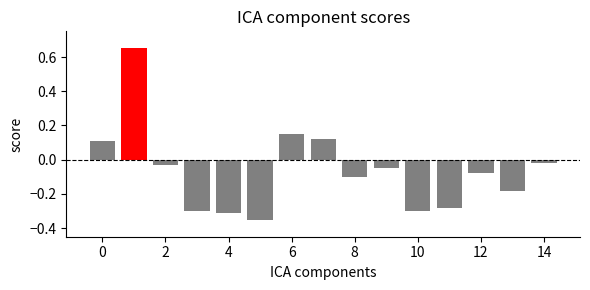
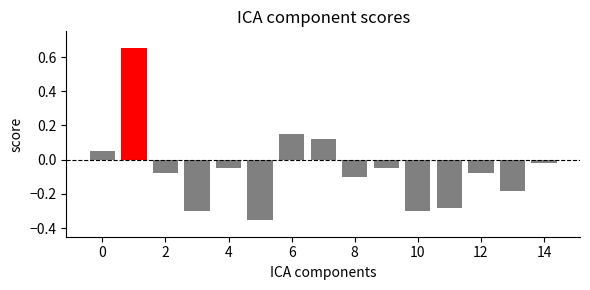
0: 0.11 -> 0.05
2: -0.03 -> -0.08
4: -0.31 -> -0.05
